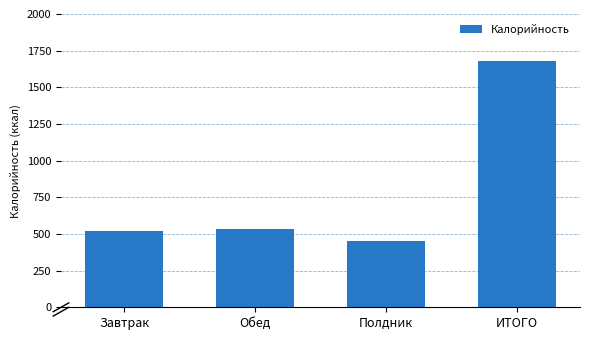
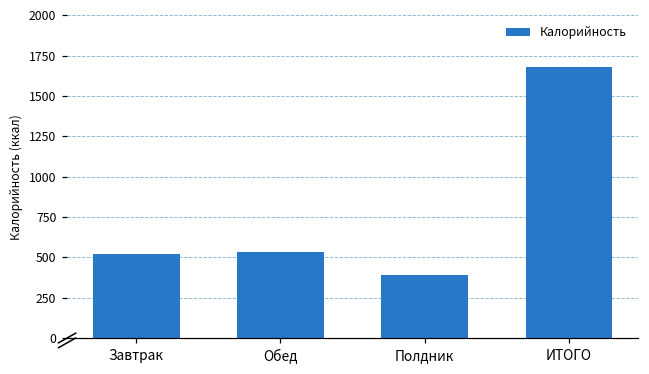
Полдник: 460 -> 390
